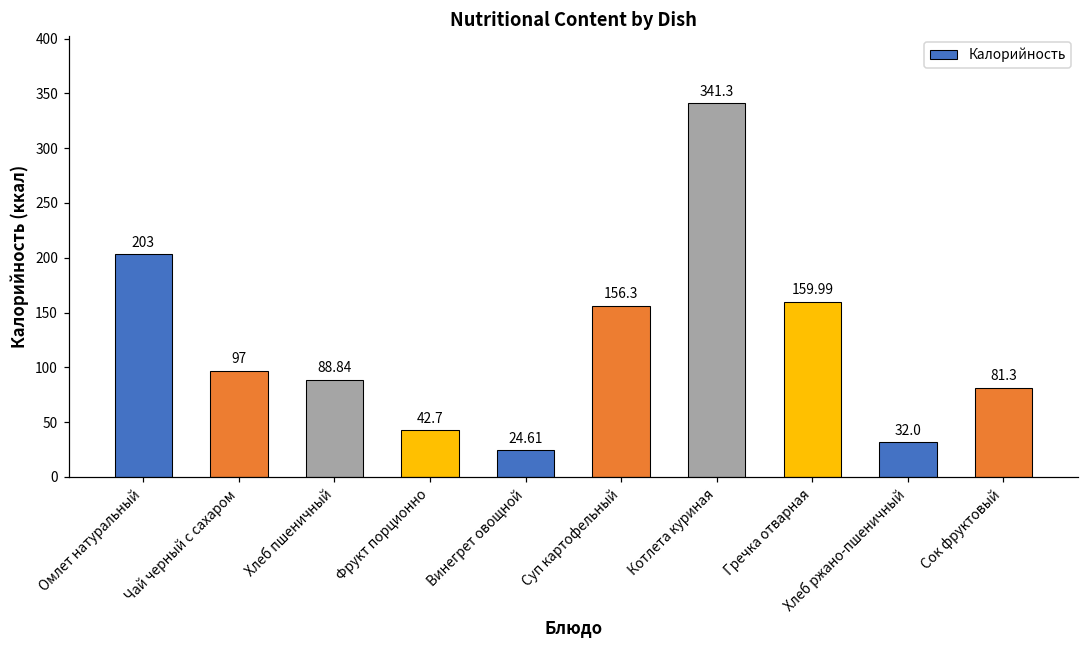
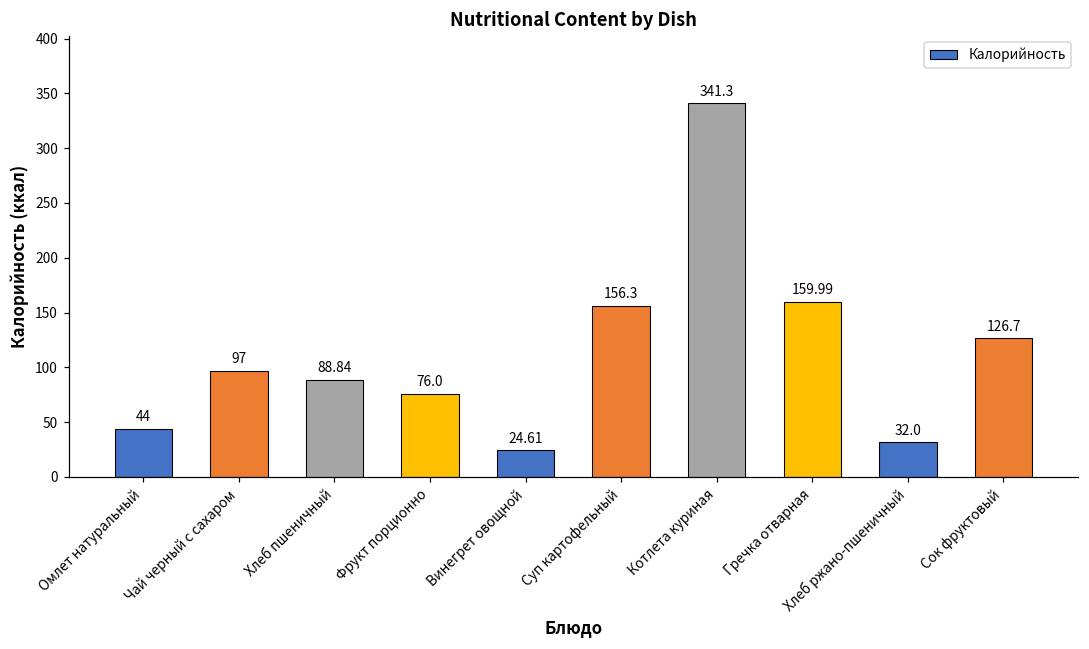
Омлет натуральный: 203 -> 44
Фрукт порционно: 42.7 -> 76.0
Сок фруктовый: 81.3 -> 126.7
